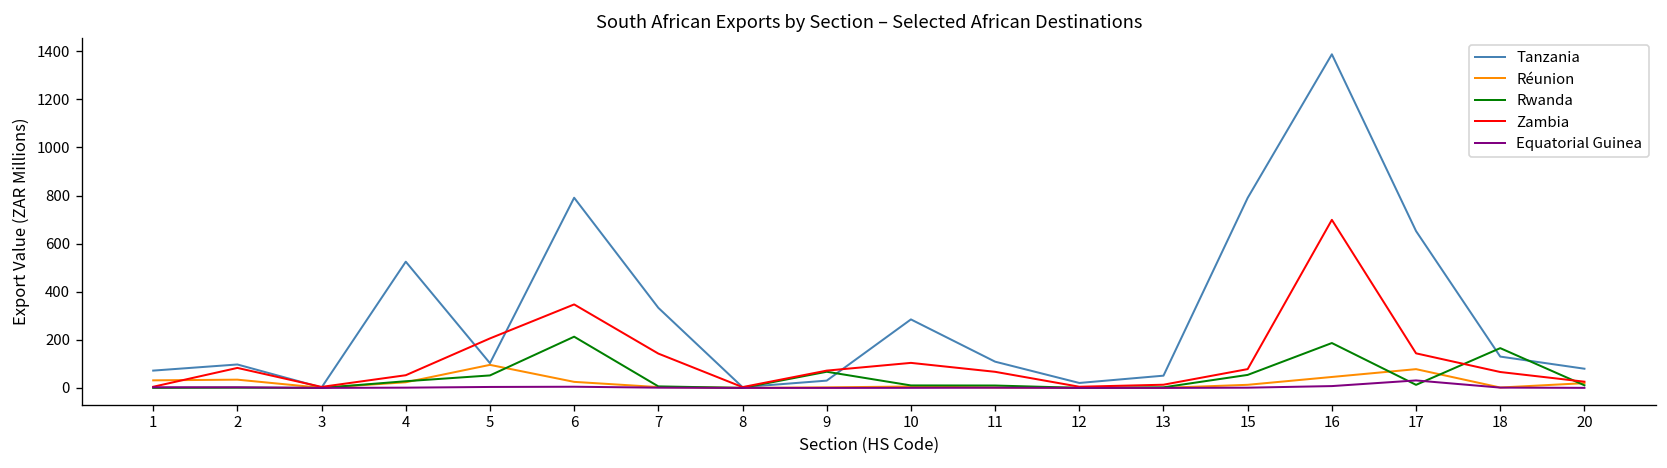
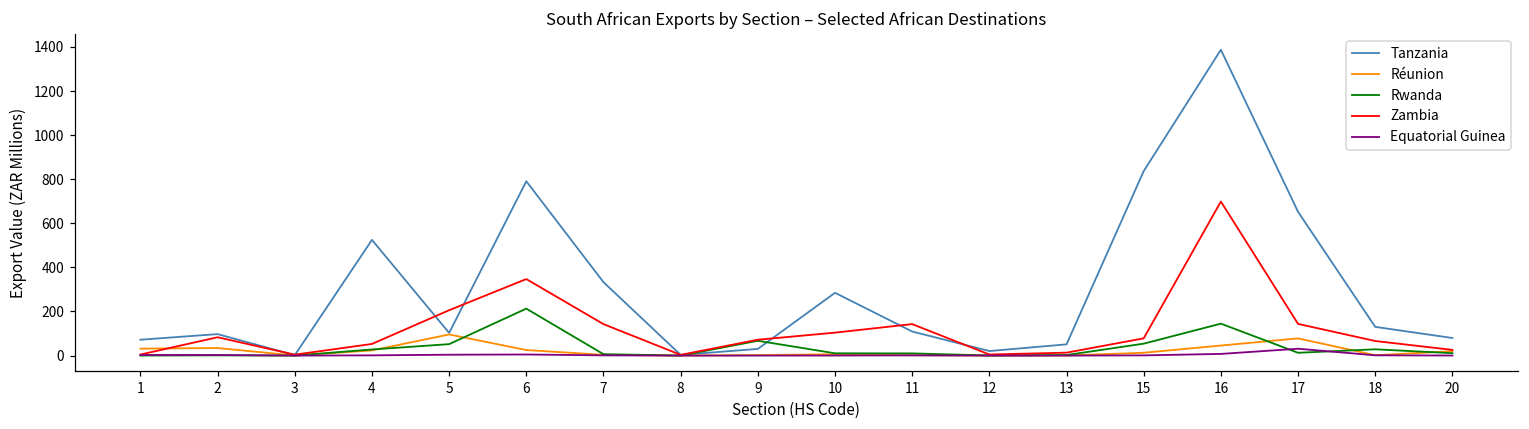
Zambia, 11: 70 -> 140
Tanzania, 15: 790 -> 840
Rwanda, 16: 190 -> 140
Rwanda, 18: 170 -> 30
